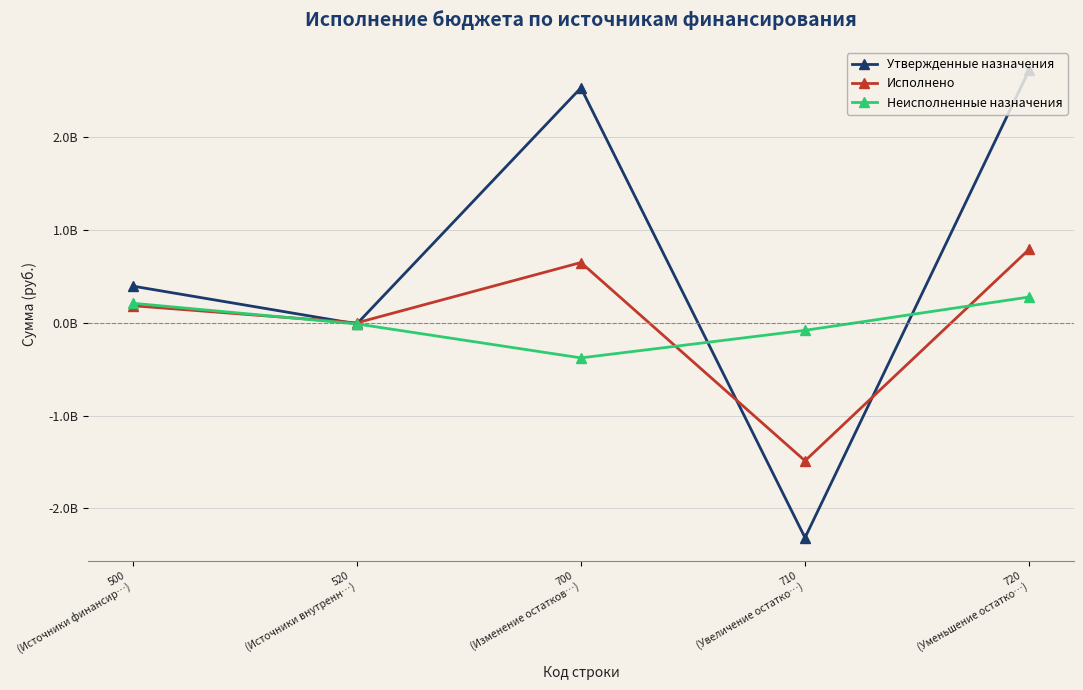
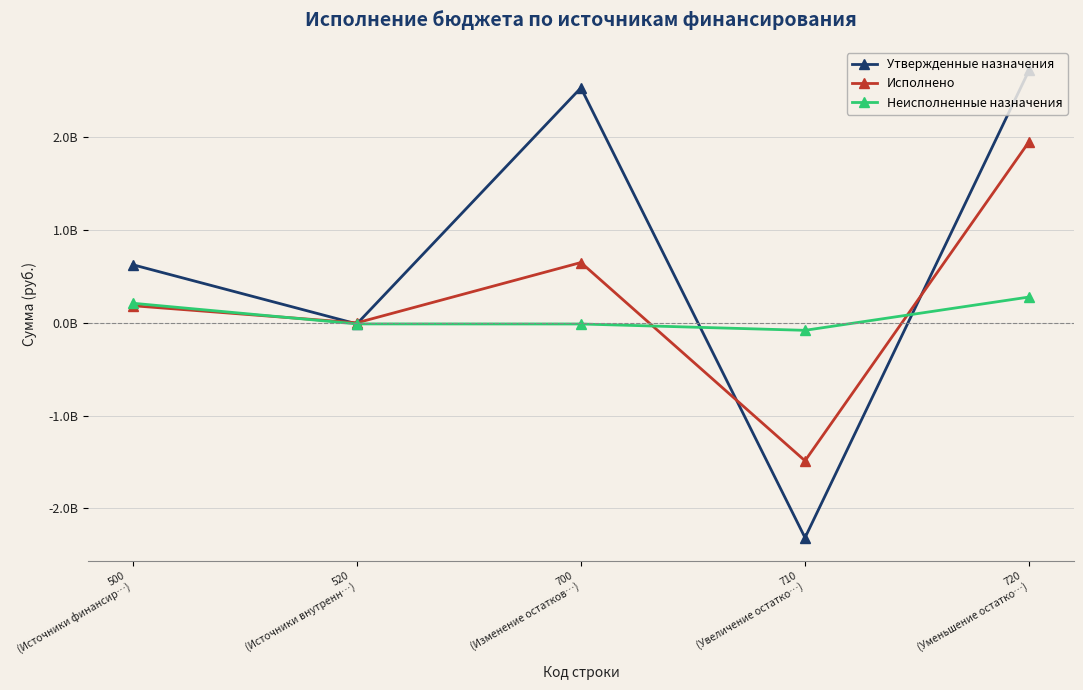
Утвержденные назначения, 500 (Источники финансир…): 400000000 -> 600000000
Неисполненные назначения, 700 (Изменение остатков…): -400000000 -> 0
Исполнено, 720 (Уменьшение остатко…): 800000000 -> 2000000000
